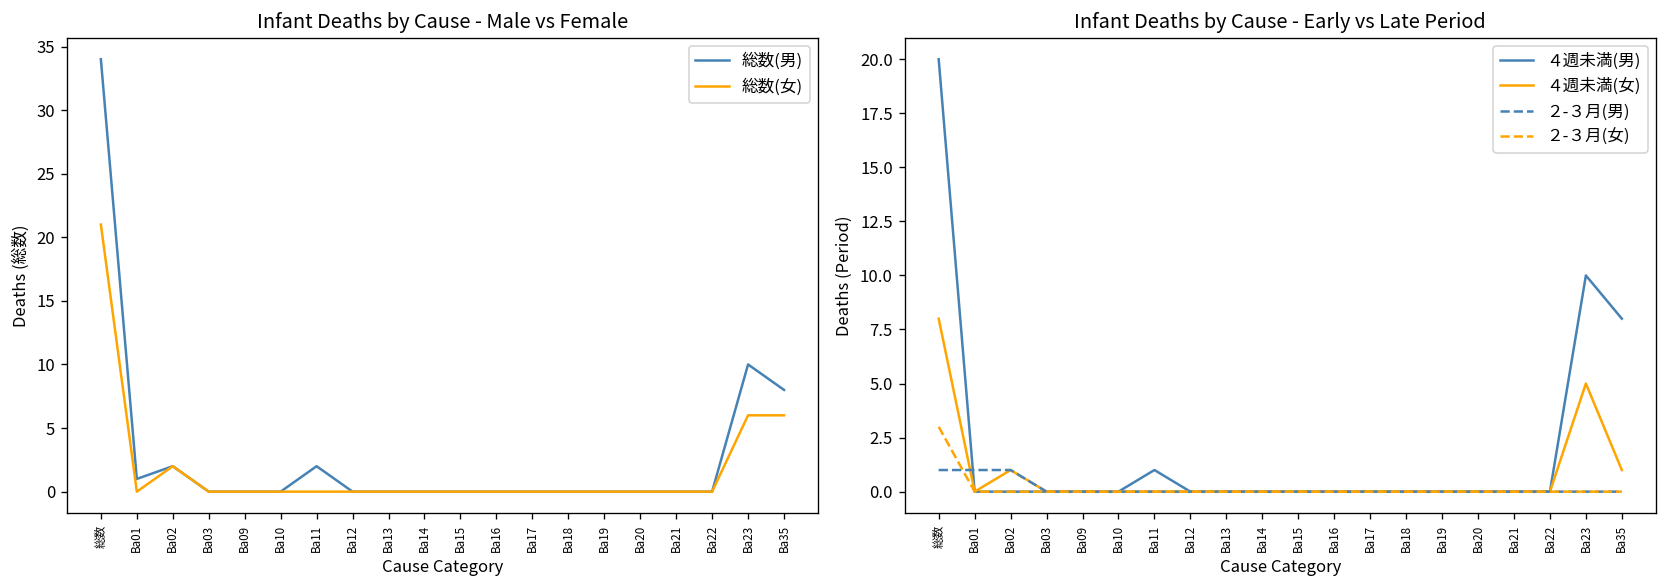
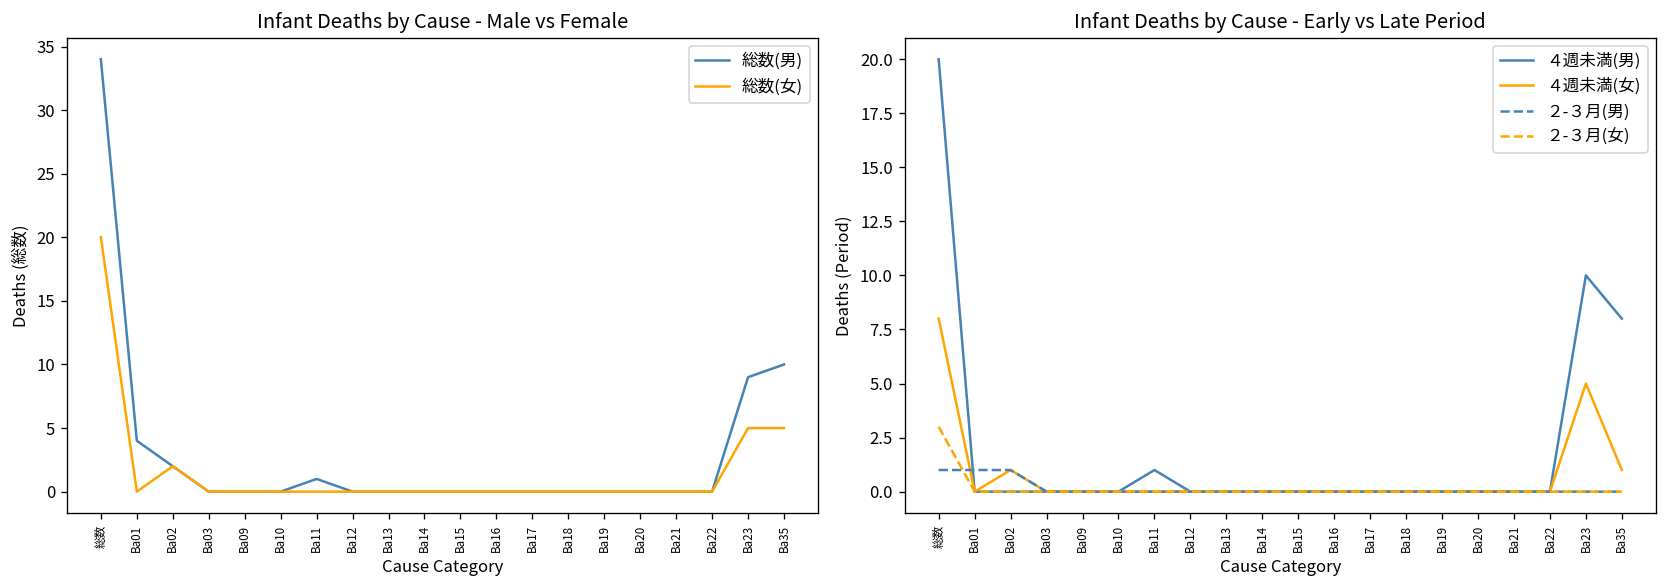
Infant Deaths by Cause - Male vs Female, 総数(女), 総数: 21 -> 20
Infant Deaths by Cause - Male vs Female, 総数(男), Ba01: 1 -> 4
Infant Deaths by Cause - Male vs Female, 総数(男), Ba11: 2 -> 1
Infant Deaths by Cause - Male vs Female, 総数(男), Ba23: 10 -> 9
Infant Deaths by Cause - Male vs Female, 総数(女), Ba23: 6 -> 5
Infant Deaths by Cause - Male vs Female, 総数(男), Ba35: 8 -> 10
Infant Deaths by Cause - Male vs Female, 総数(女), Ba35: 6 -> 5
